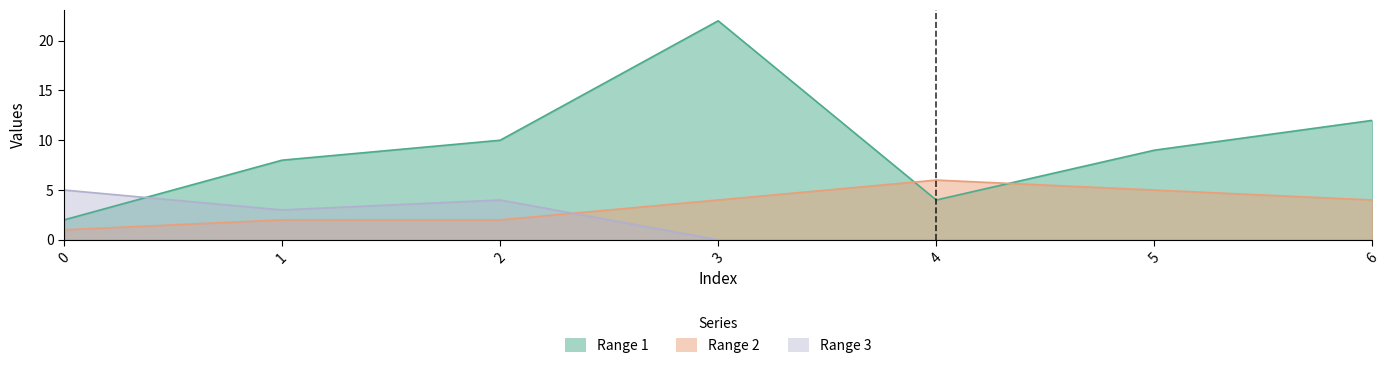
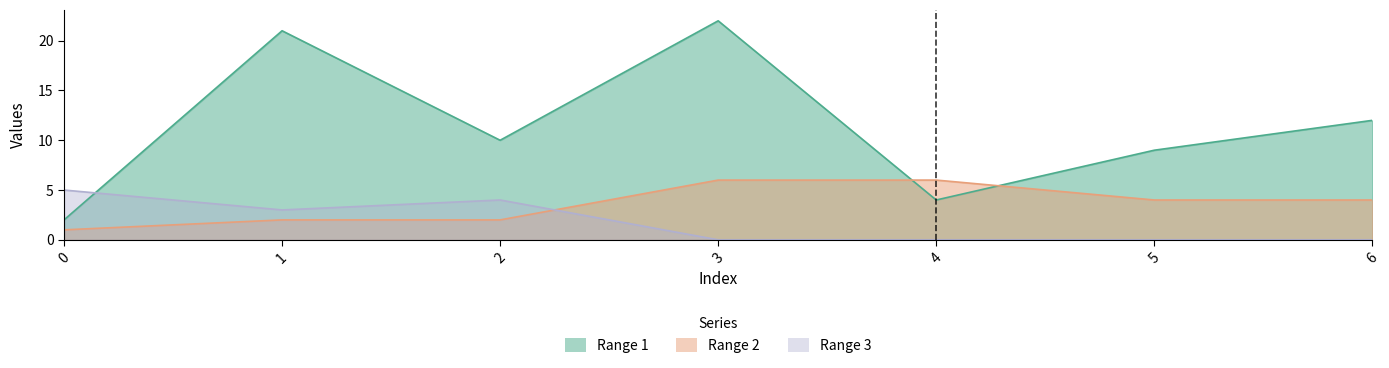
Range 1, 1: 8 -> 21
Range 2, 3: 4 -> 6
Range 2, 5: 5 -> 4
